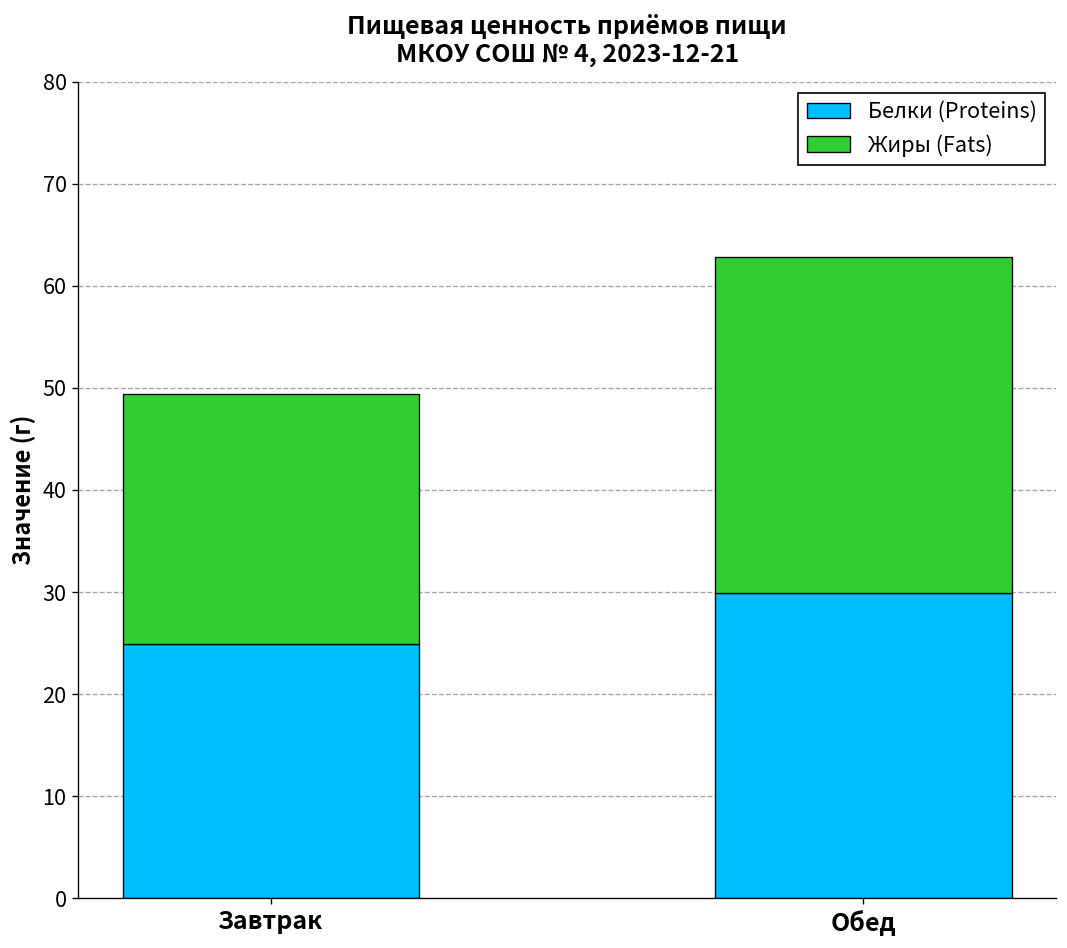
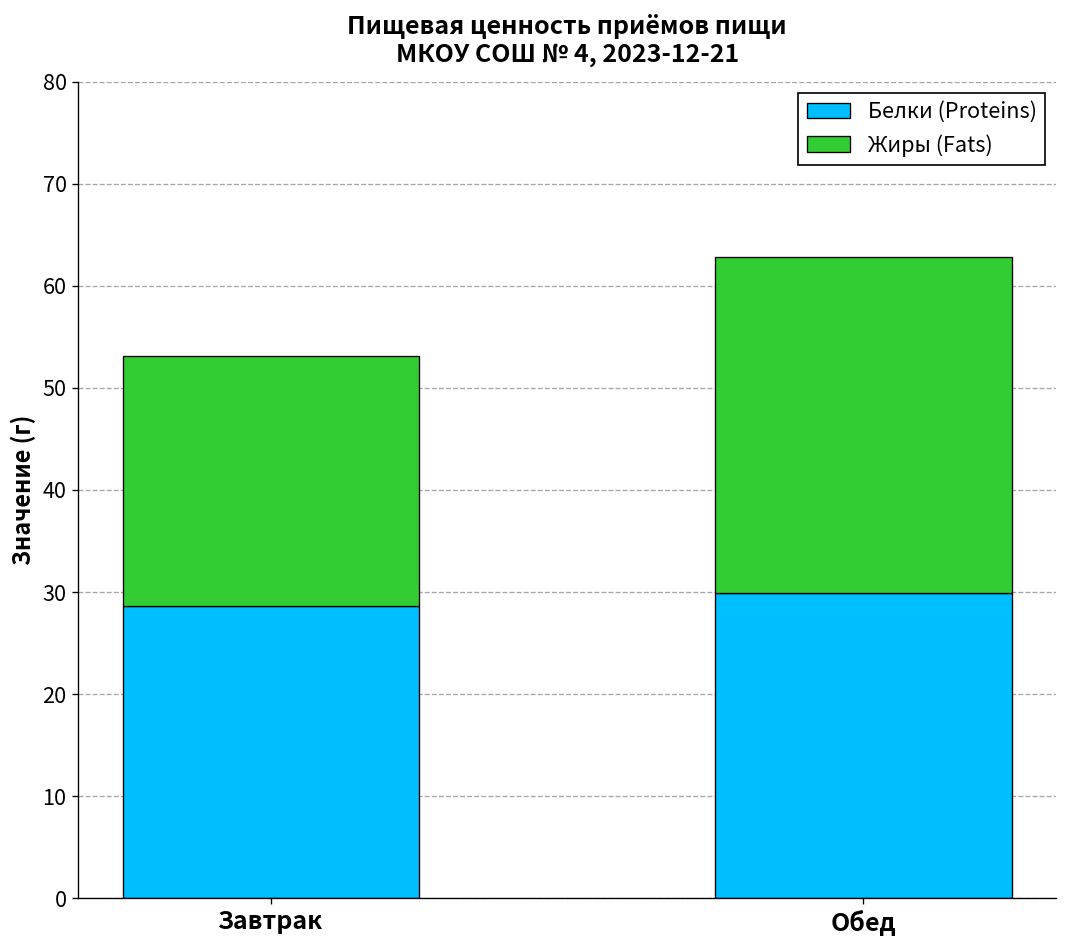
Белки (Proteins), Завтрак: 25 -> 29
